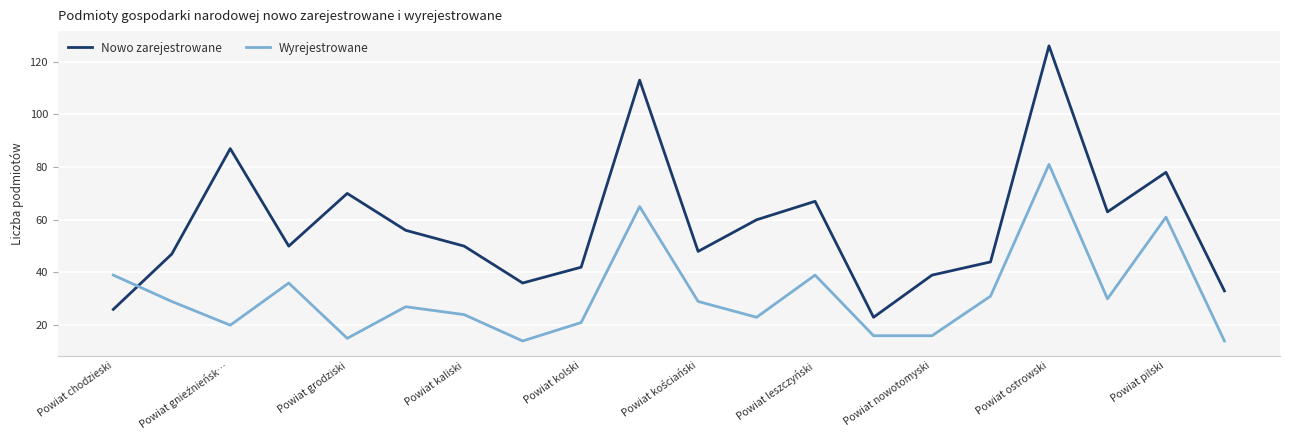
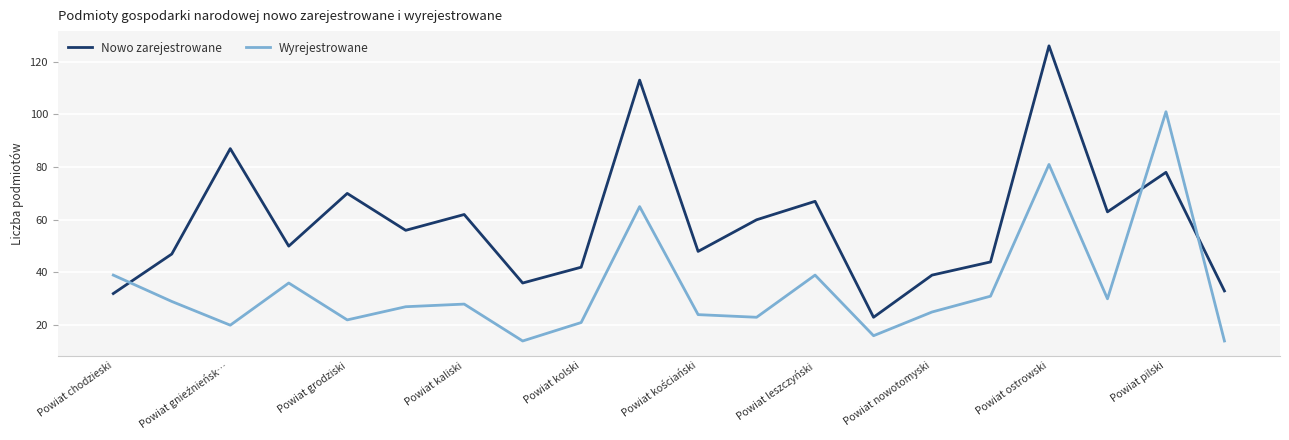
Nowo zarejestrowane, Powiat chodzieski: 26 -> 32
Wyrejestrowane, Powiat grodziski: 15 -> 22
Nowo zarejestrowane, Powiat kaliski: 50 -> 62
Wyrejestrowane, Powiat kaliski: 24 -> 28
Wyrejestrowane, Powiat kościański: 29 -> 24
Wyrejestrowane, Powiat nowotomyski: 16 -> 25
Wyrejestrowane, Powiat pilski: 61 -> 101
